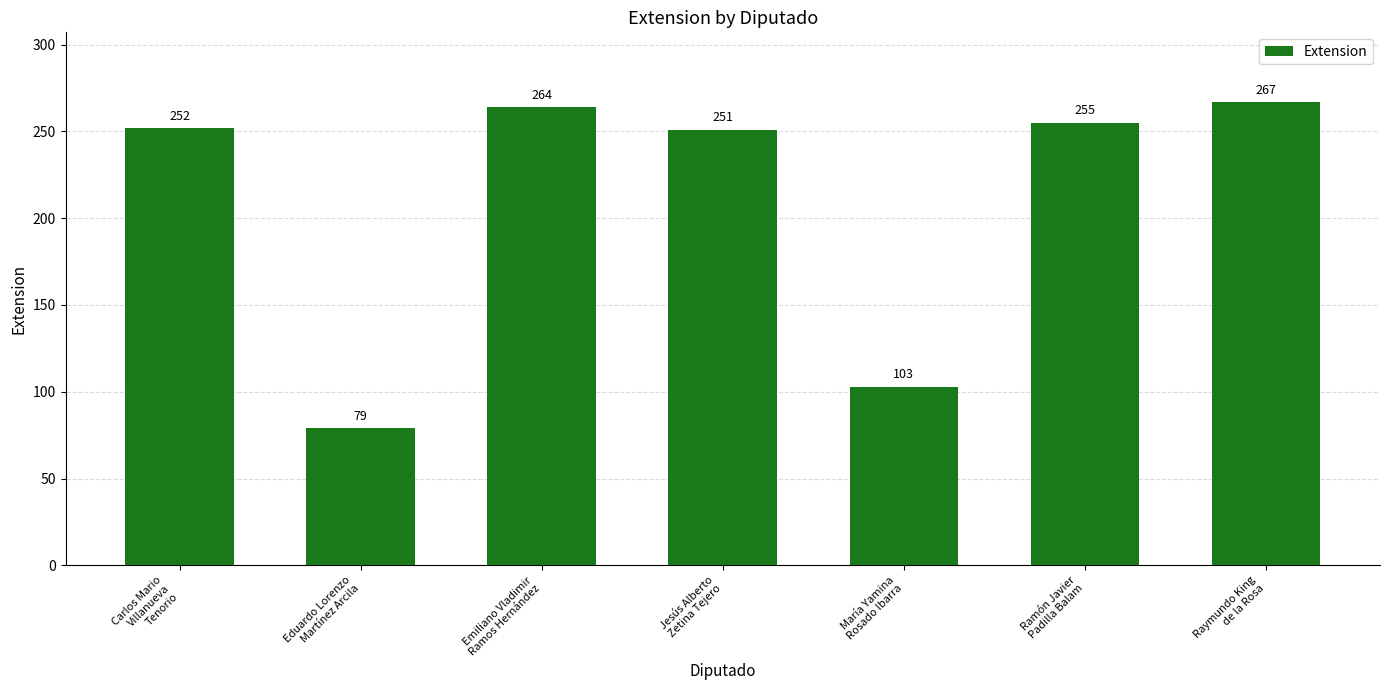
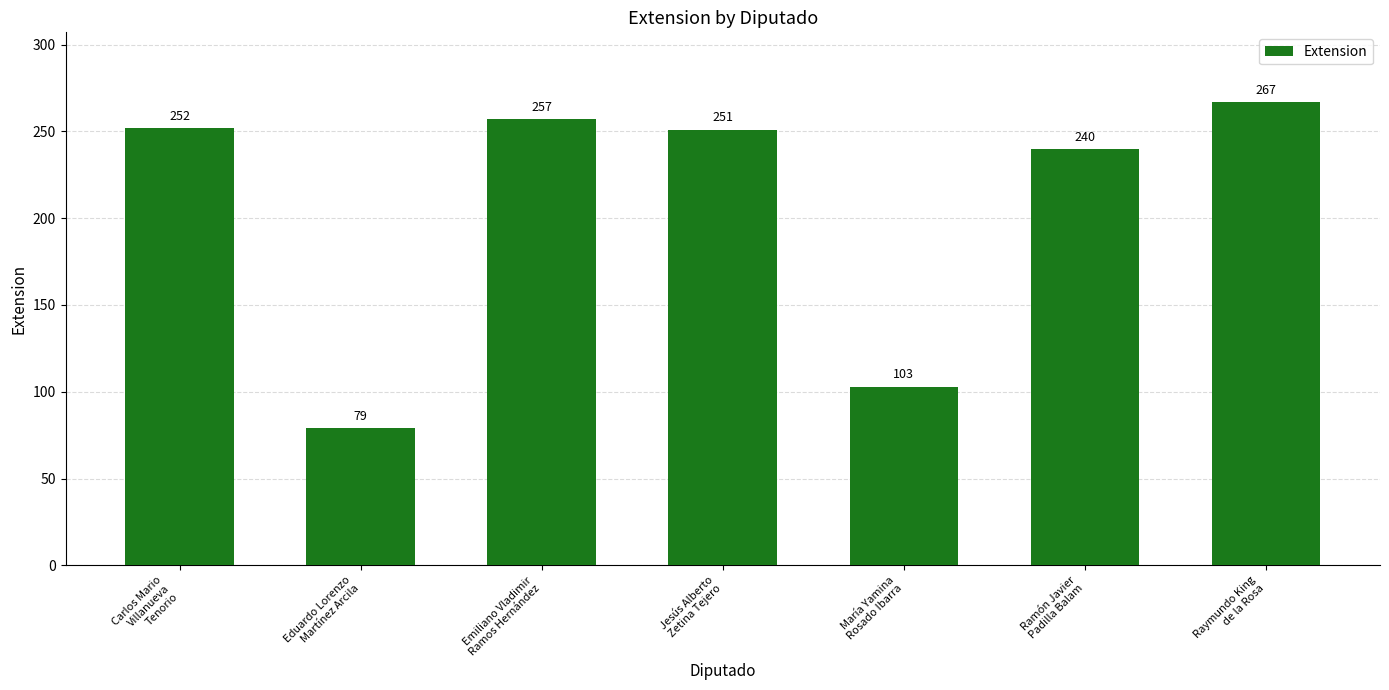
Emiliano Vladimir Ramos Hernández: 264 -> 257
Ramón Javier Padilla Balam: 255 -> 240
